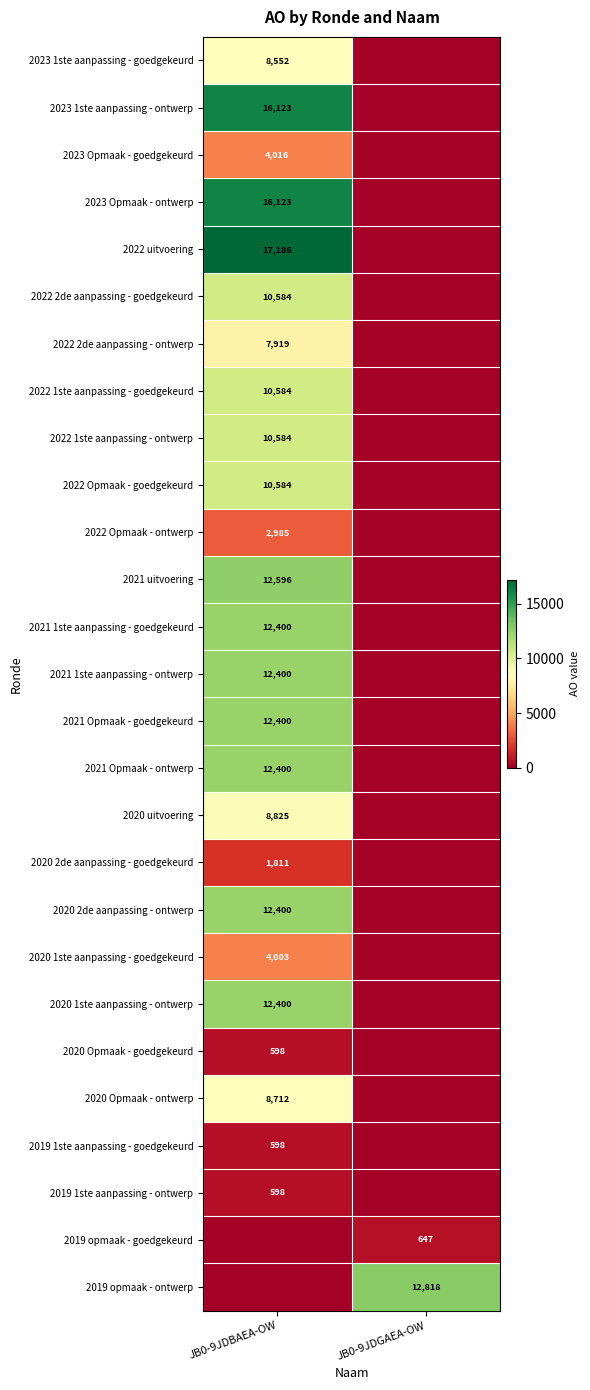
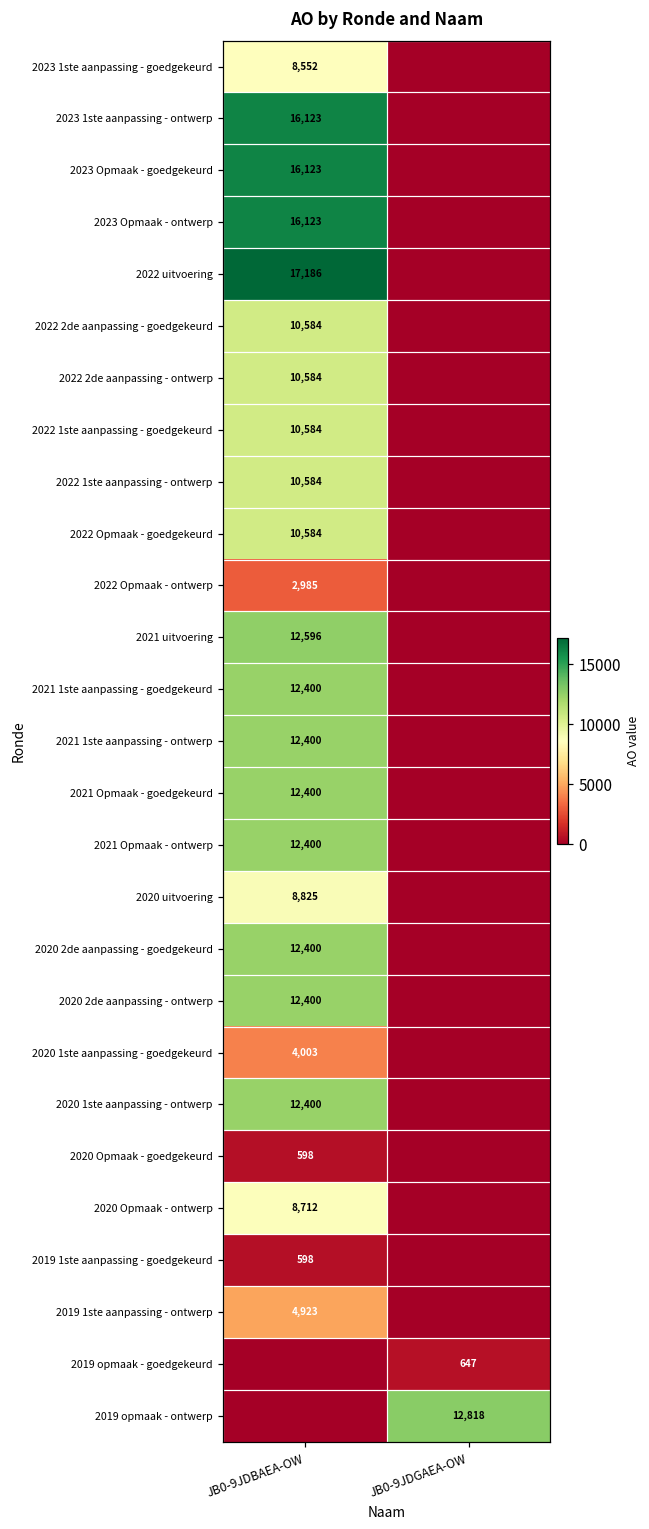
2023 Opmaak - goedgekeurd, JB0-9JDBAEA-OW: 4,016 -> 16,123
2022 2de aanpassing - ontwerp, JB0-9JDBAEA-OW: 7,919 -> 10,584
2020 2de aanpassing - goedgekeurd, JB0-9JDBAEA-OW: 1,811 -> 12,400
2019 1ste aanpassing - ontwerp, JB0-9JDBAEA-OW: 598 -> 4,923
